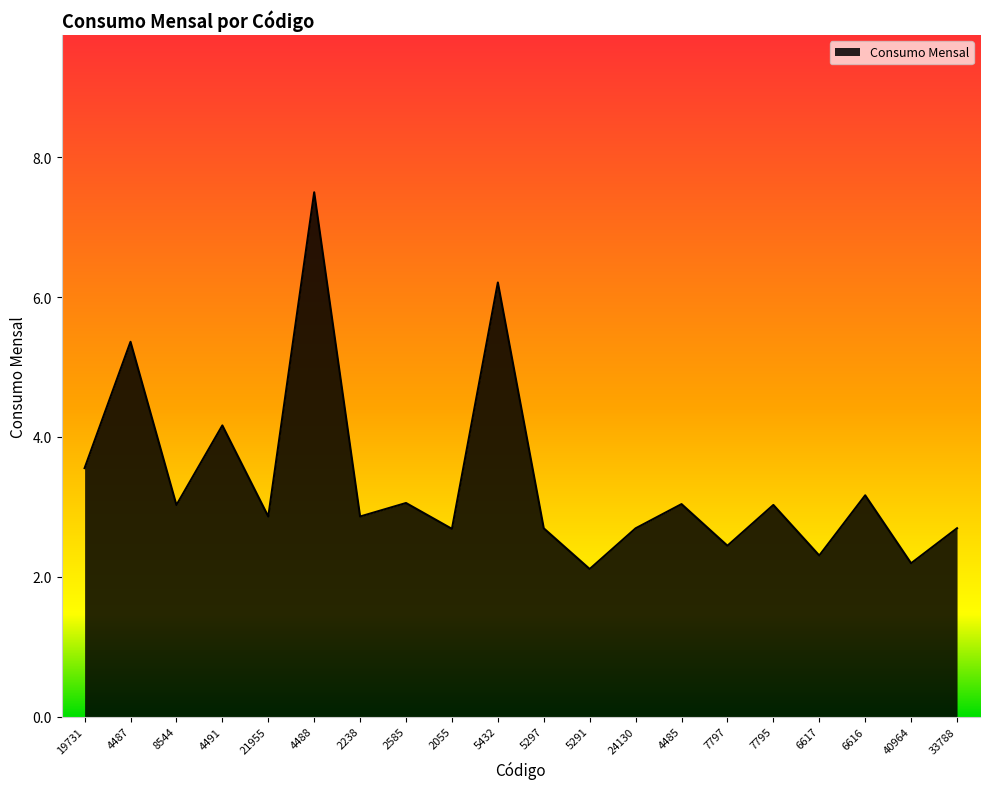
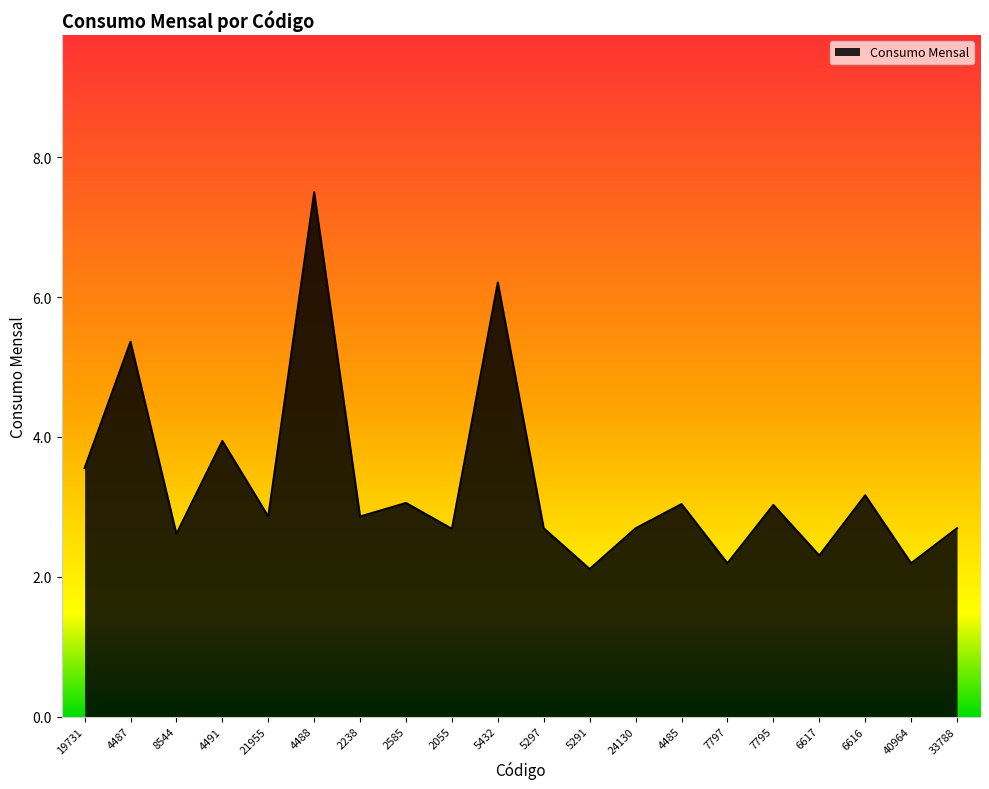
8544: 3.0 -> 2.6
4491: 4.2 -> 3.9
7797: 2.4 -> 2.2
